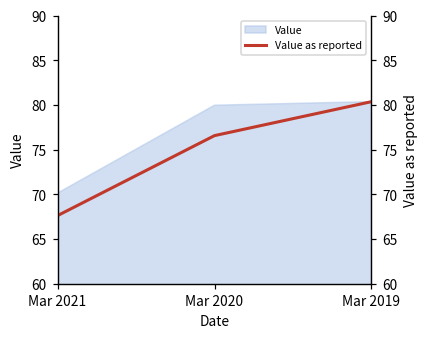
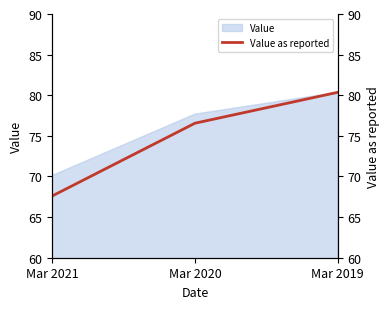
Value, Mar 2020: 80 -> 78
